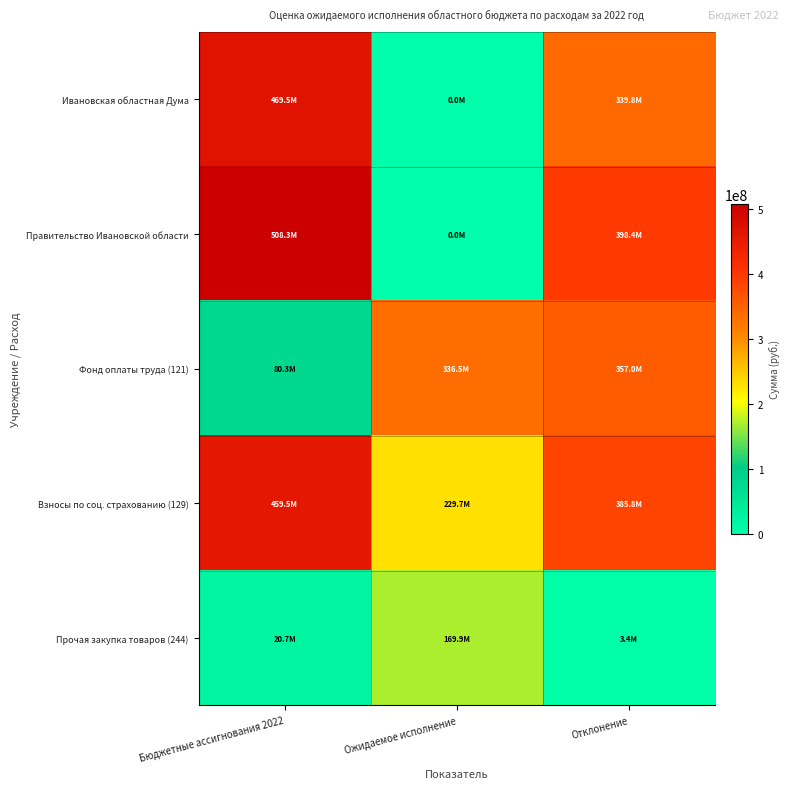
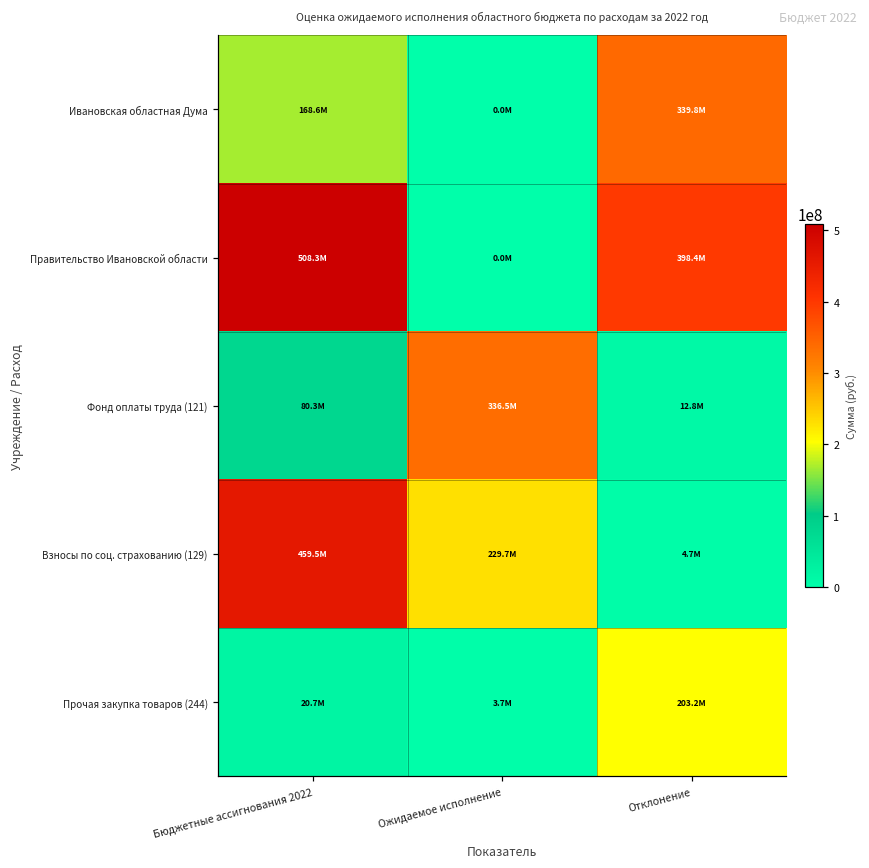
Ивановская областная Дума, Бюджетные ассигнования 2022: 469.5M -> 168.6M
Фонд оплаты труда (121), Отклонение: 357.0M -> 12.8M
Взносы по соц. страхованию (129), Отклонение: 385.8M -> 4.7M
Прочая закупка товаров (244), Ожидаемое исполнение: 169.9M -> 3.7M
Прочая закупка товаров (244), Отклонение: 3.4M -> 203.2M
